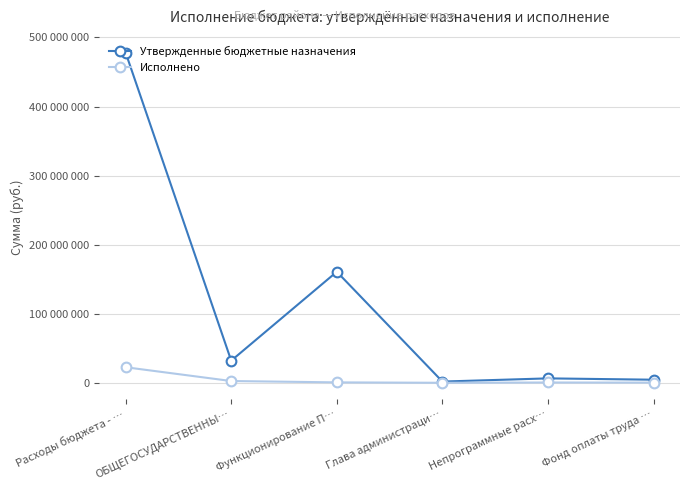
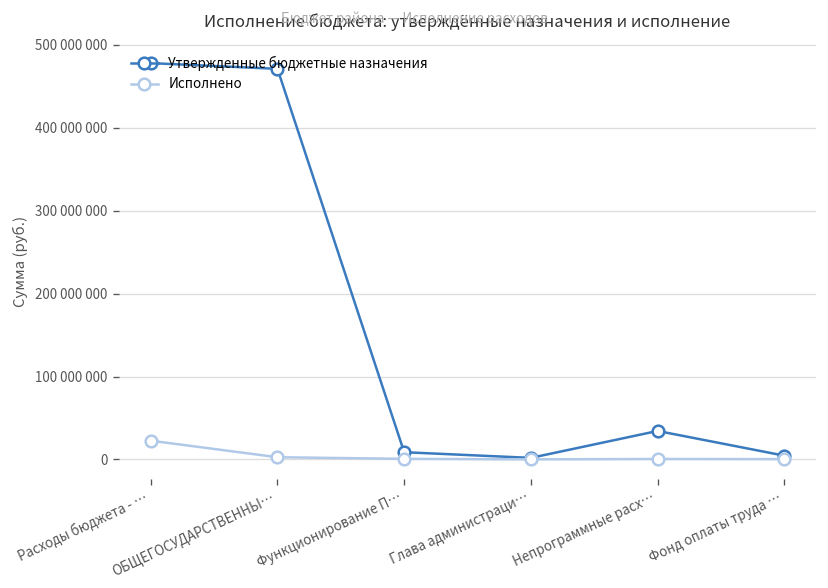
Утвержденные бюджетные назначения, ОБЩЕГОСУДАРСТВЕННЫ…: 30000000 -> 470000000
Утвержденные бюджетные назначения, Функционирование П…: 160000000 -> 10000000
Утвержденные бюджетные назначения, Непрограммные расх…: 10000000 -> 30000000
